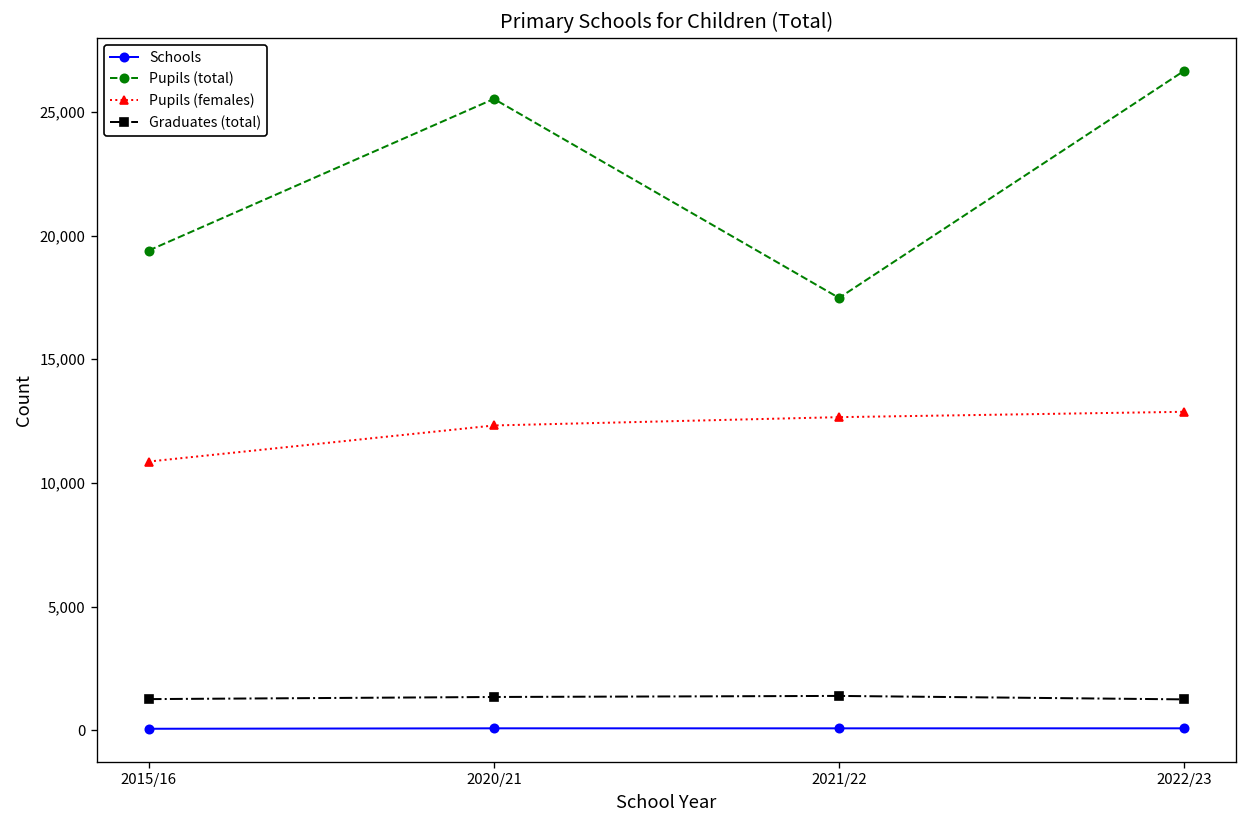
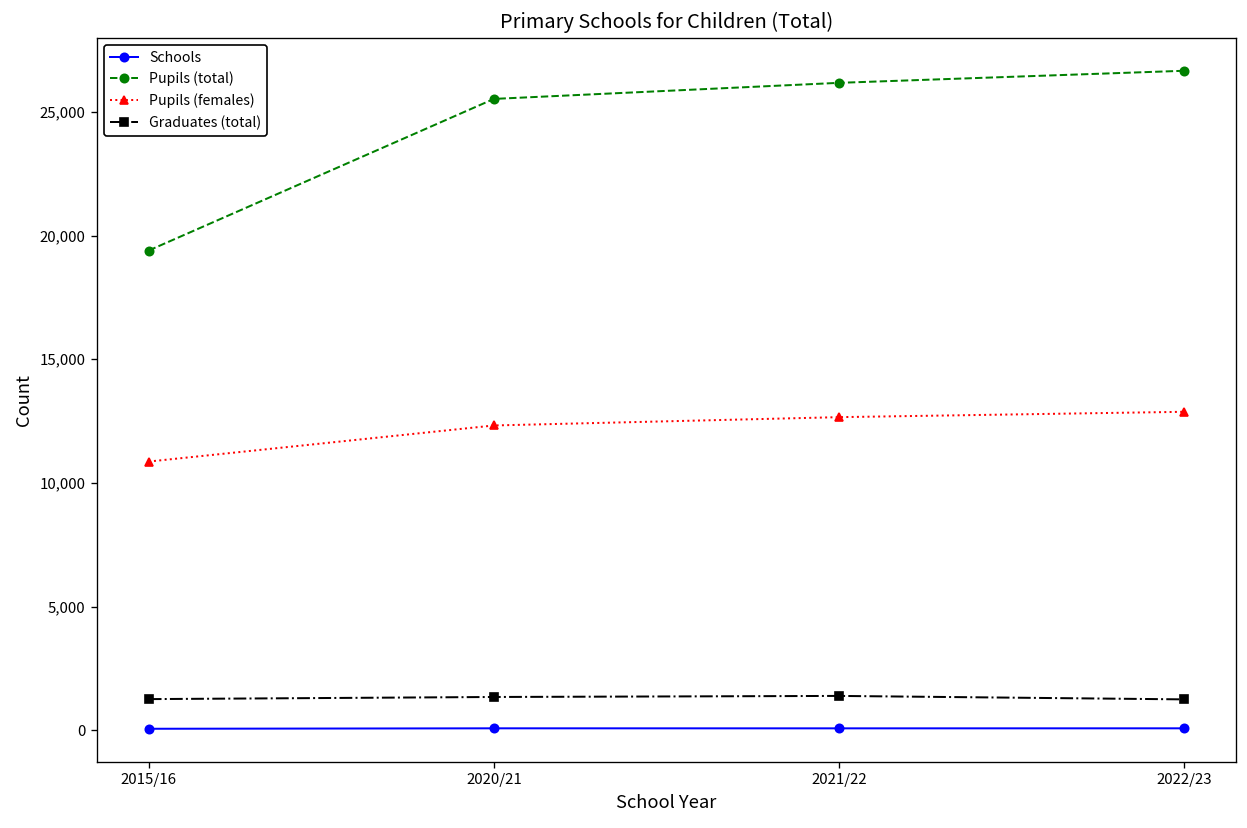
Pupils (total), 2021/22: 17,500 -> 26,200
